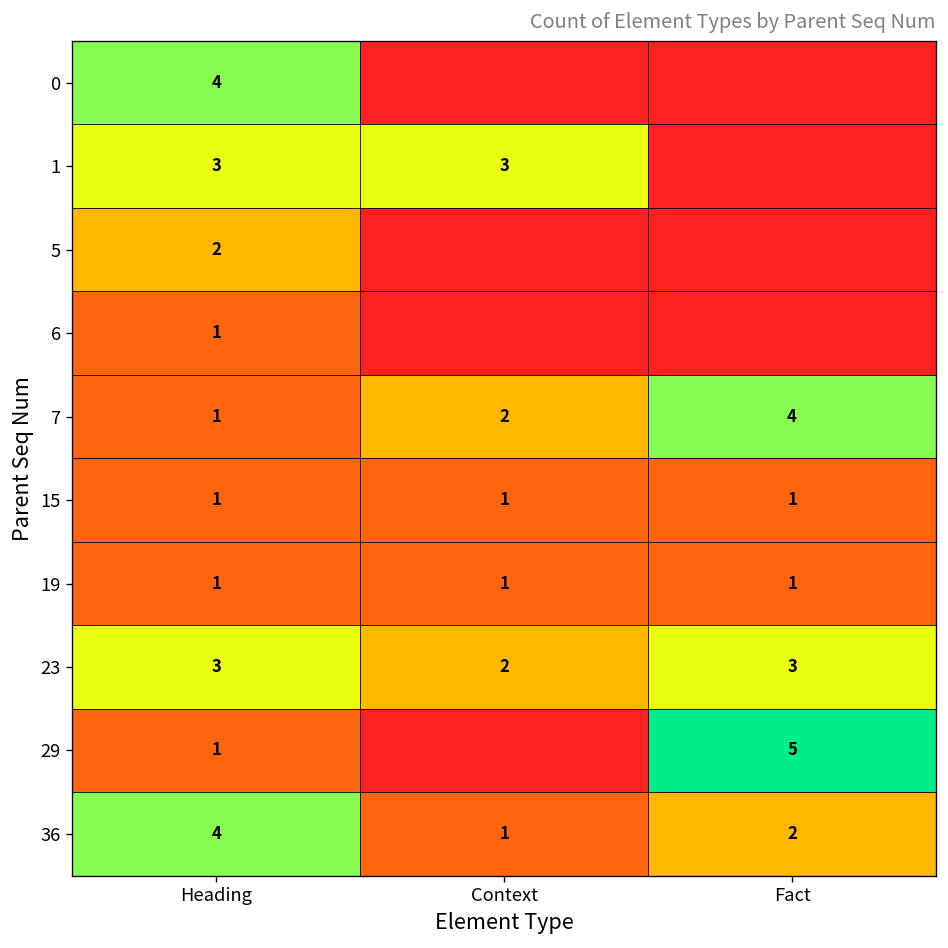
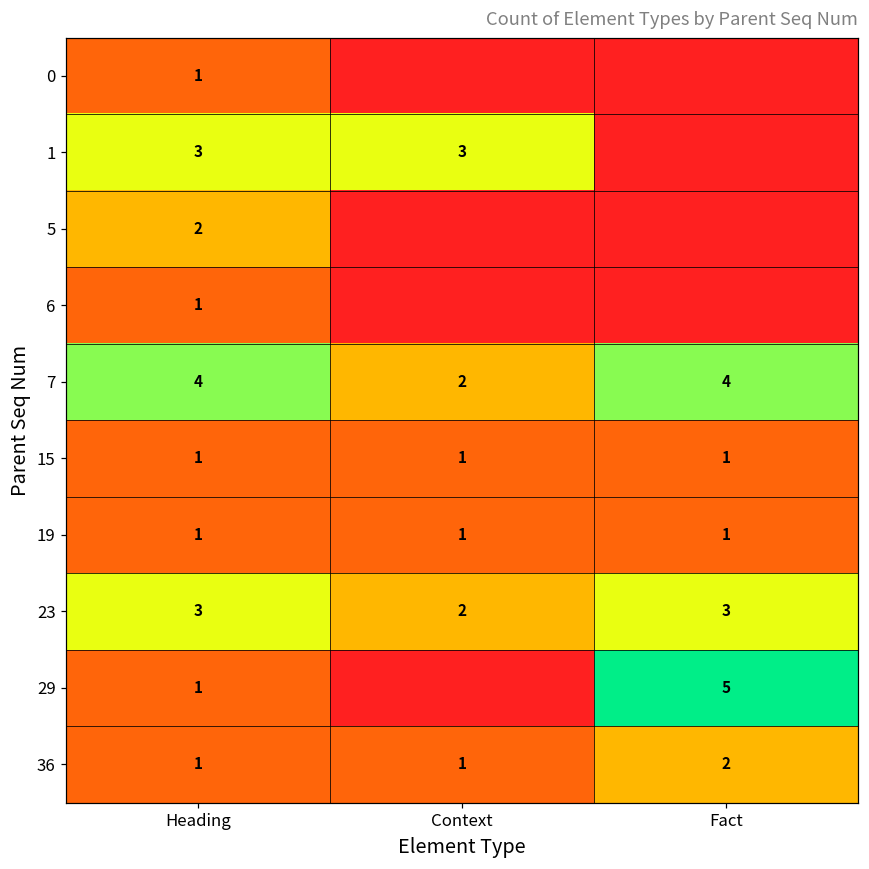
0, Heading: 4 -> 1
7, Heading: 1 -> 4
36, Heading: 4 -> 1
